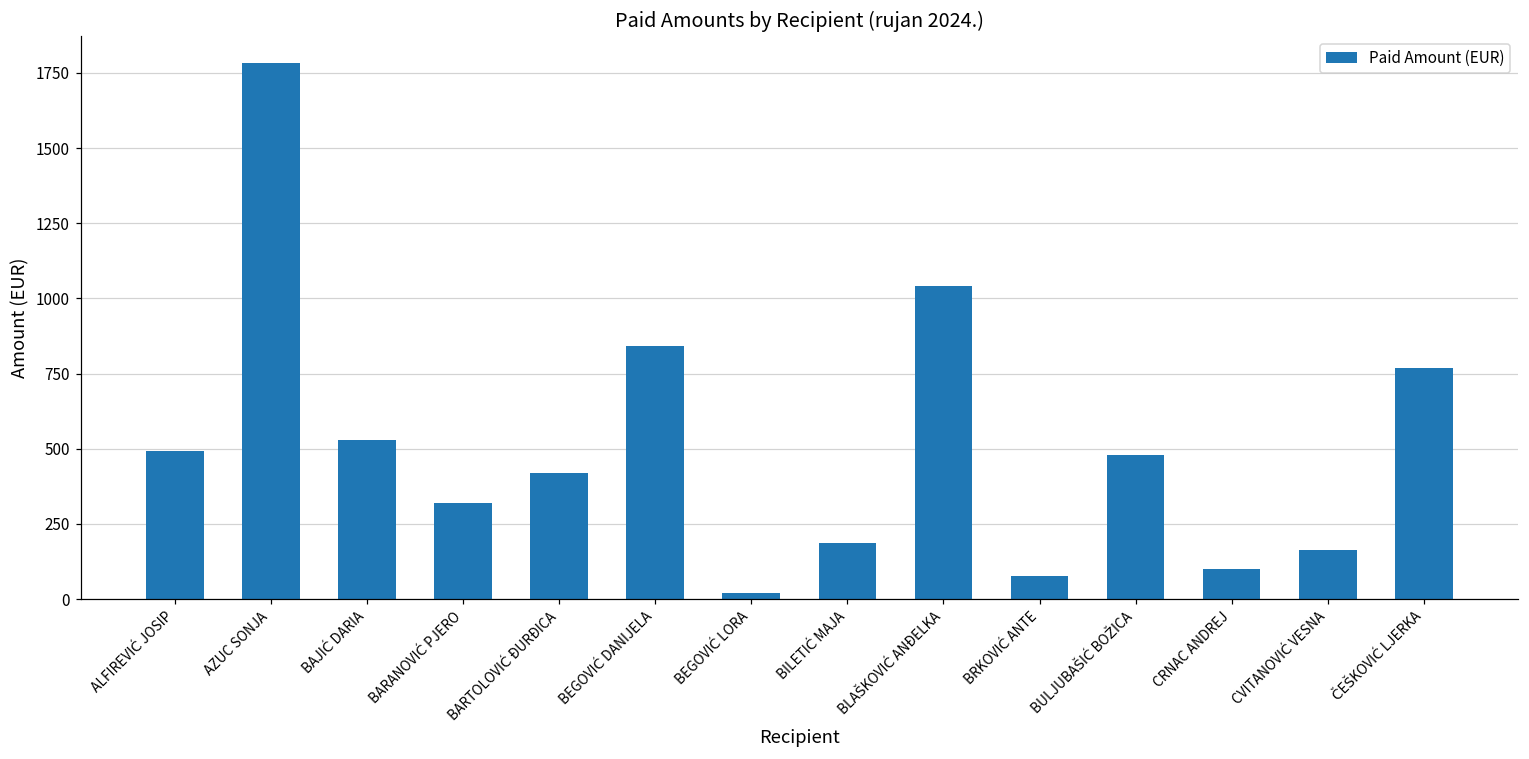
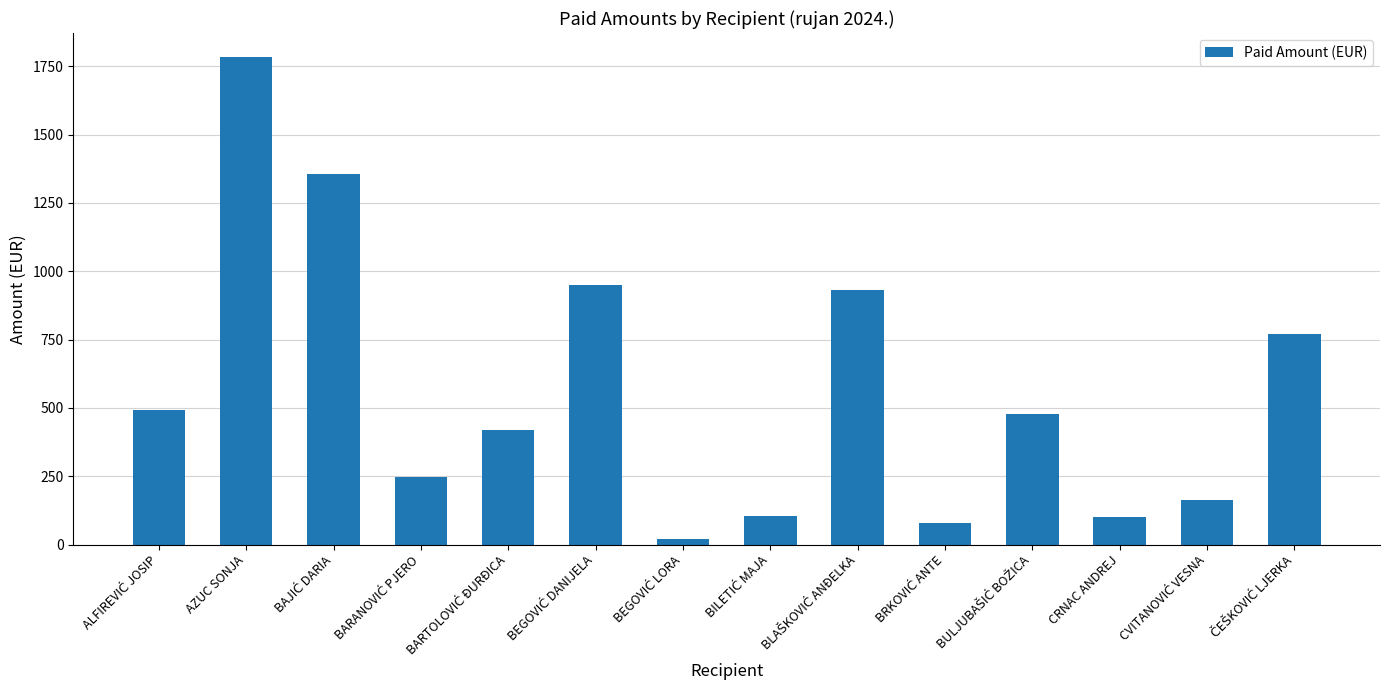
BAJIĆ DARIA: 530 -> 1360
BARANOVIĆ PJERO: 320 -> 250
BEGOVIĆ DANIJELA: 840 -> 950
BILETIĆ MAJA: 190 -> 100
BLAŠKOVIĆ ANĐELKA: 1040 -> 930
